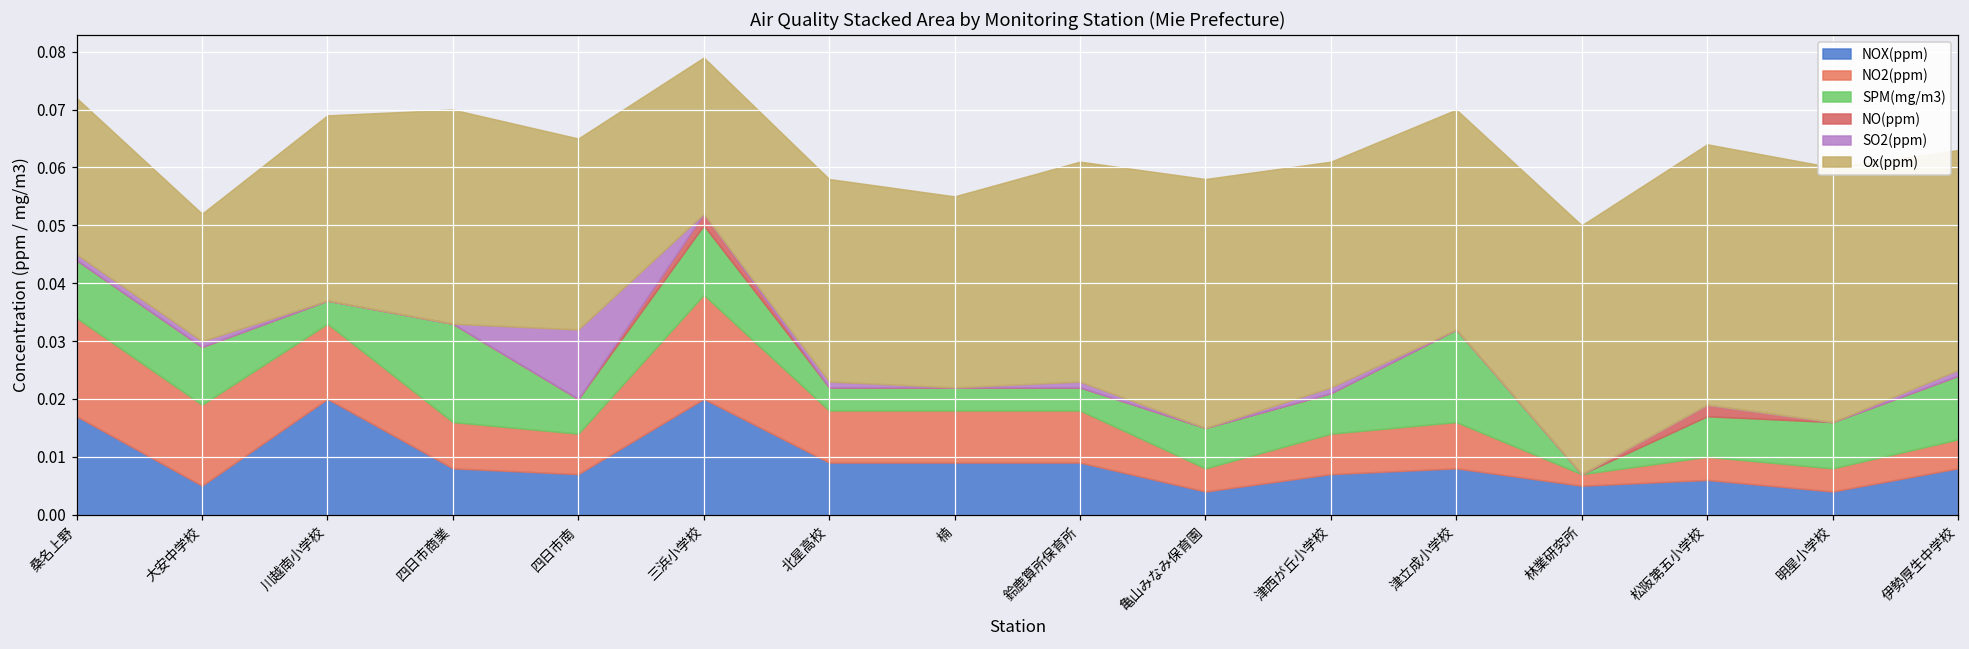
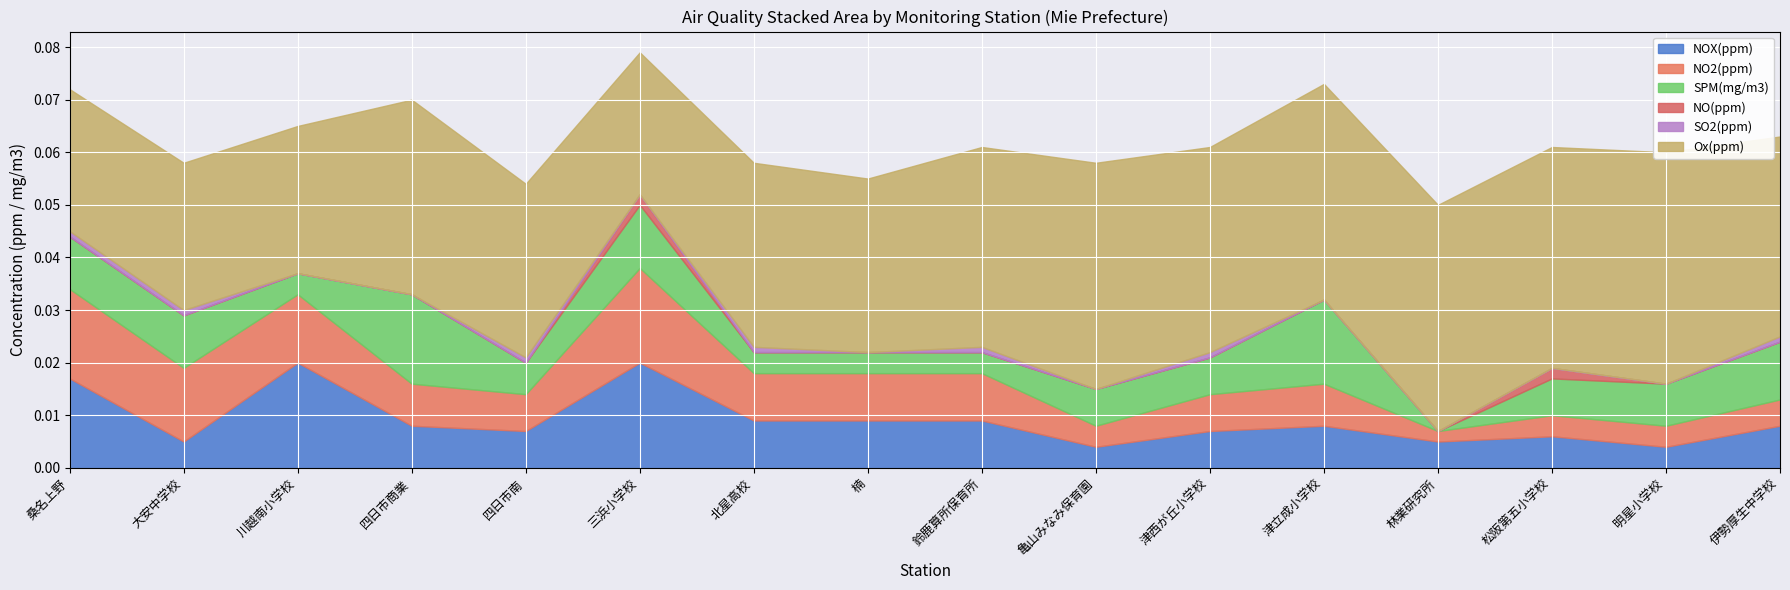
Ox(ppm), 大安中学校: 0.022 -> 0.028
Ox(ppm), 川越南小学校: 0.032 -> 0.028
SO2(ppm), 四日市南: 0.012 -> 0.001
Ox(ppm), 津立成小学校: 0.038 -> 0.041
Ox(ppm), 松阪第五小学校: 0.045 -> 0.042
